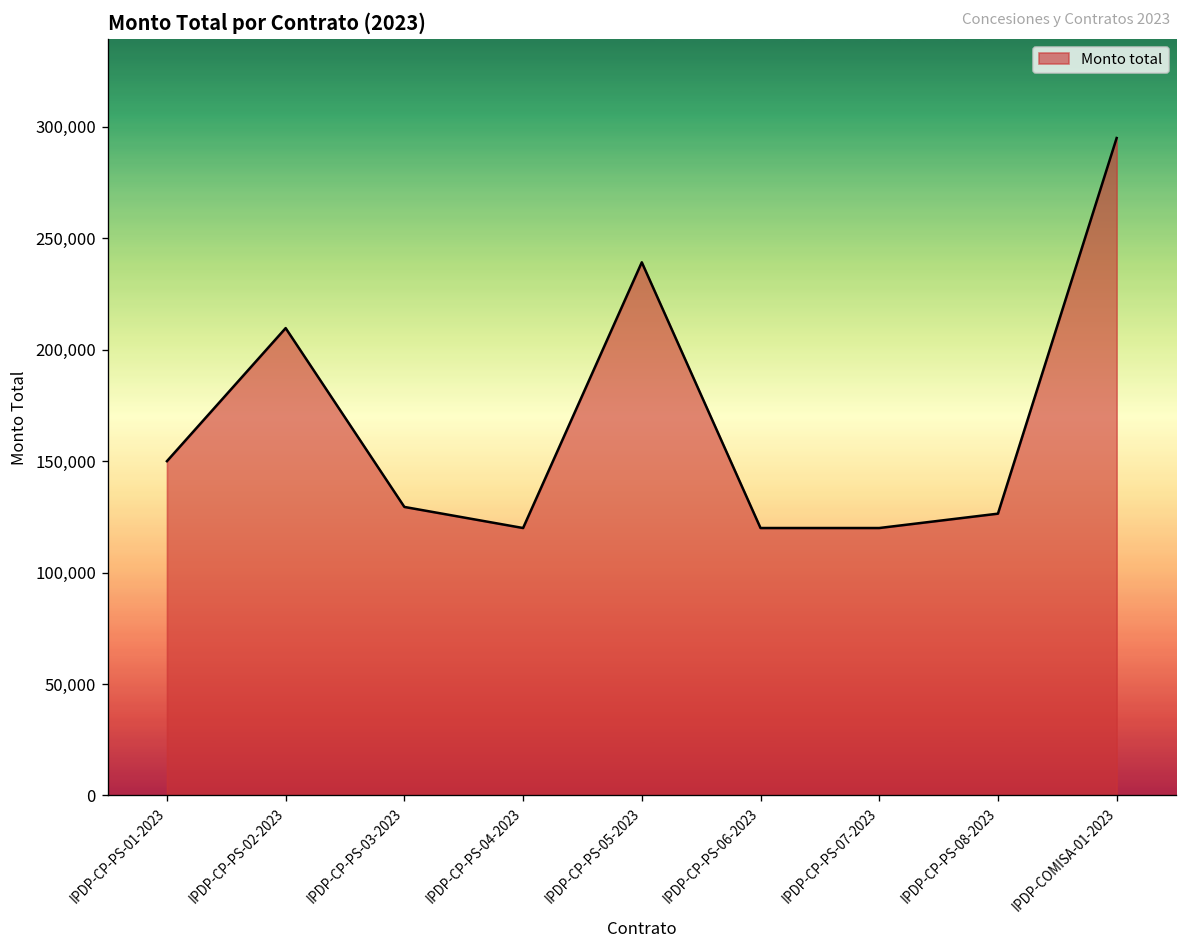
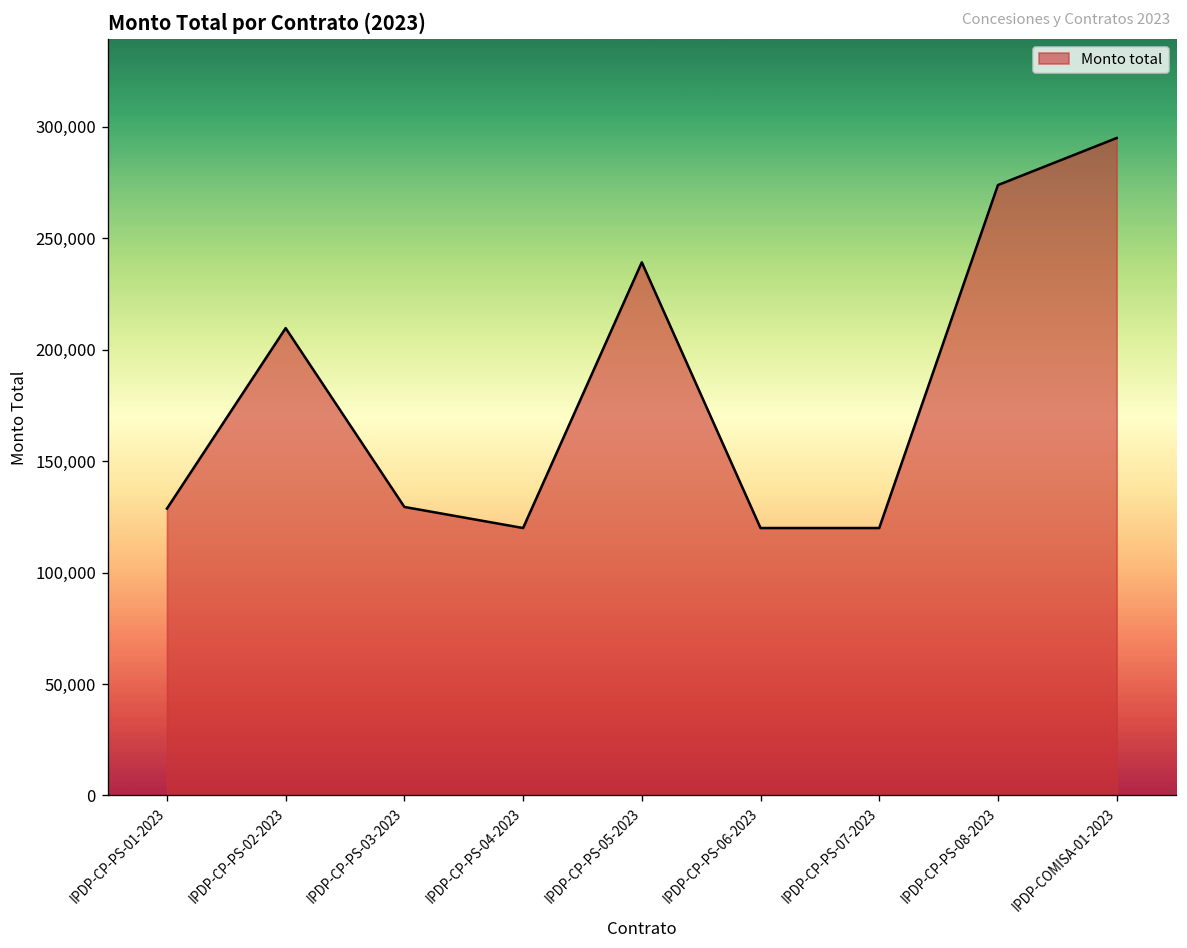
IPDP-CP-PS-01-2023: 150,000 -> 129,000
IPDP-CP-PS-08-2023: 126,000 -> 274,000
